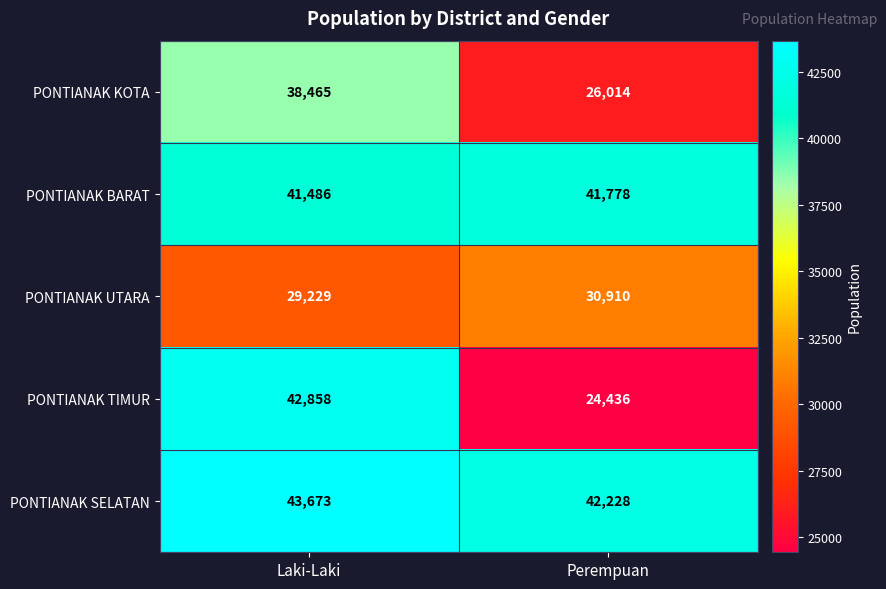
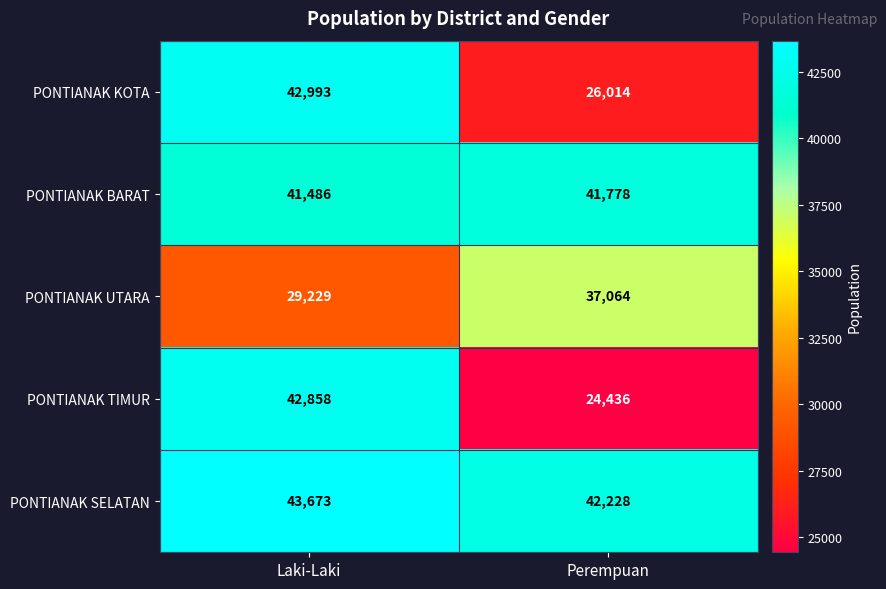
PONTIANAK KOTA, Laki-Laki: 38,465 -> 42,993
PONTIANAK UTARA, Perempuan: 30,910 -> 37,064
